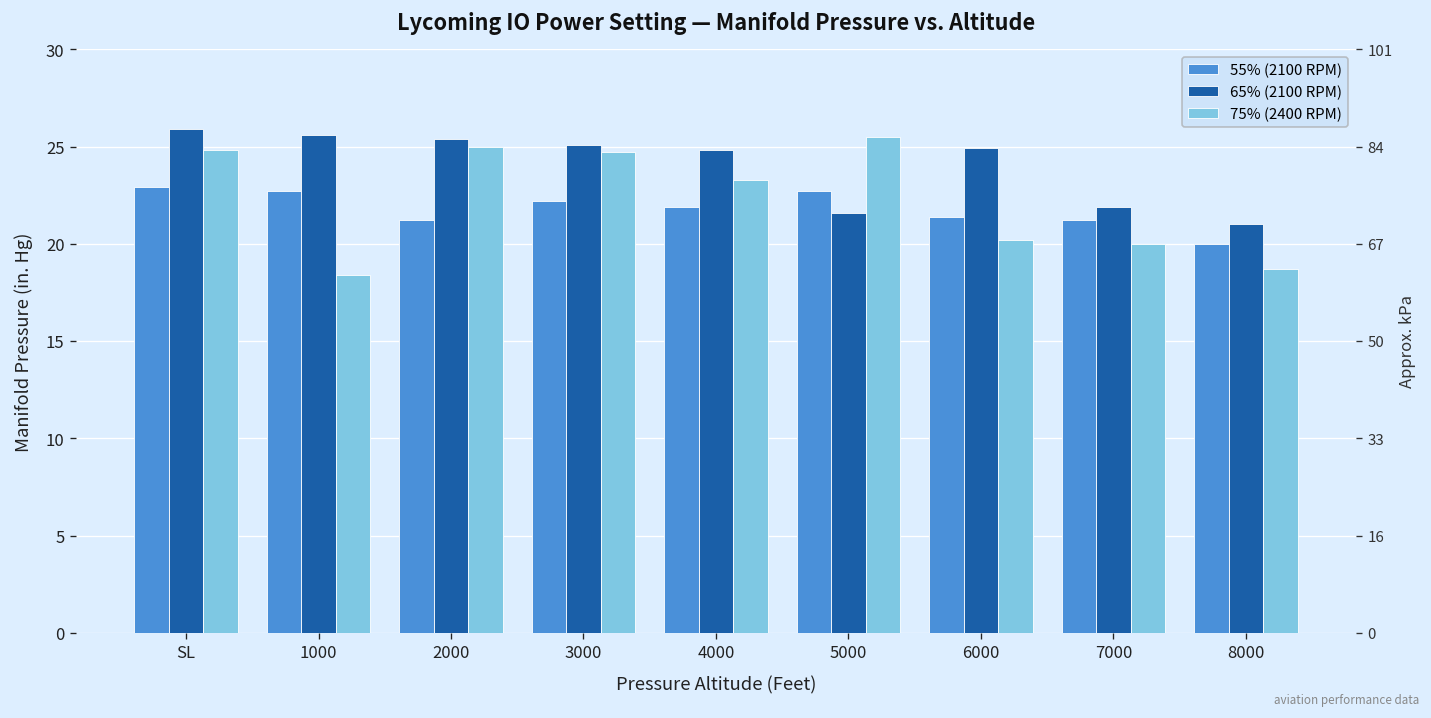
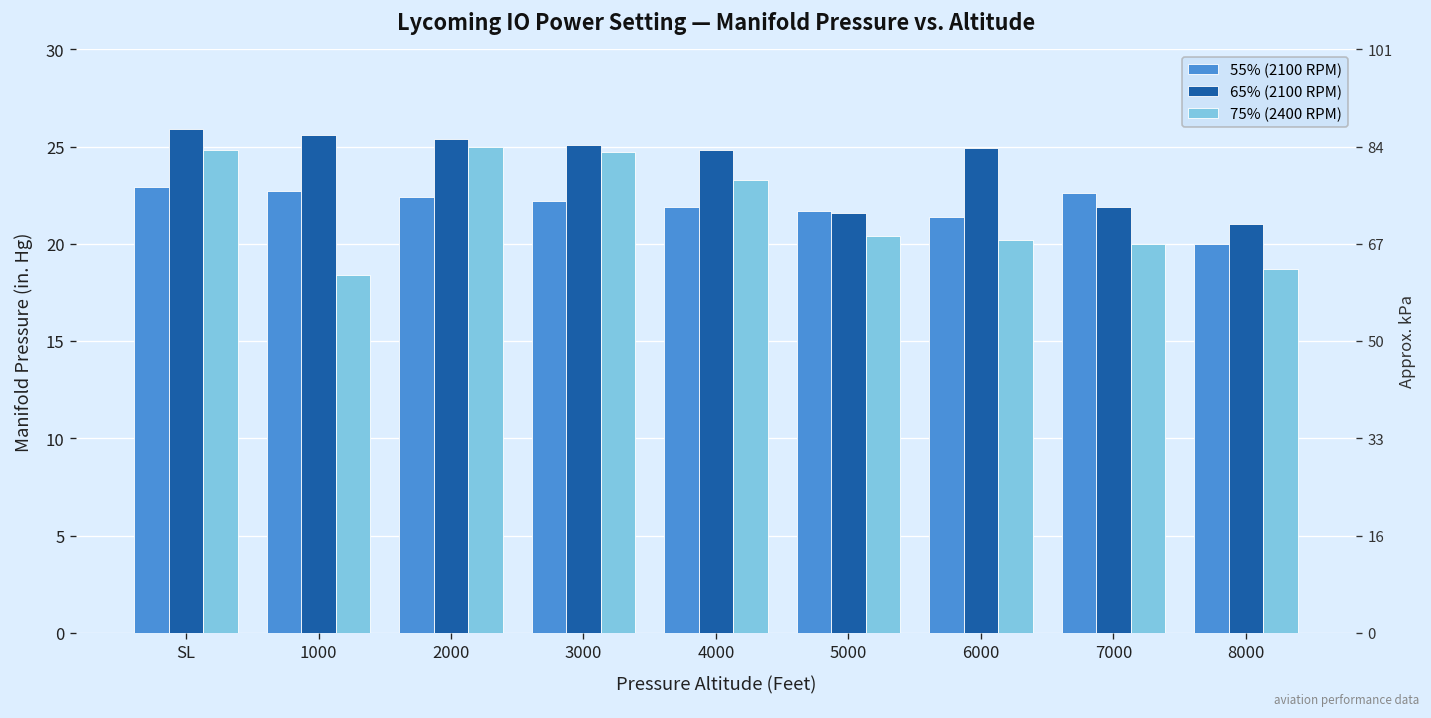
55% (2100 RPM), 2000: 21.2 -> 22.4
55% (2100 RPM), 5000: 22.7 -> 21.7
75% (2400 RPM), 5000: 25.5 -> 20.4
55% (2100 RPM), 7000: 21.2 -> 22.6
